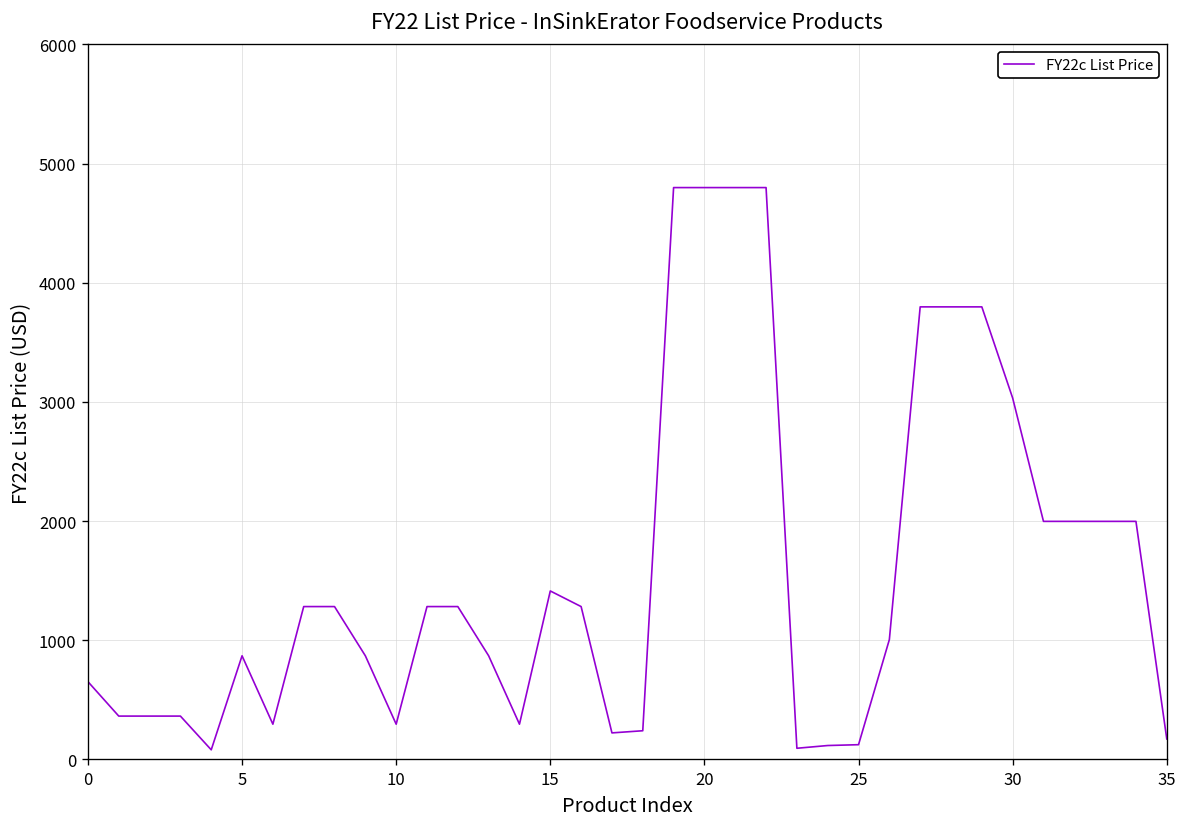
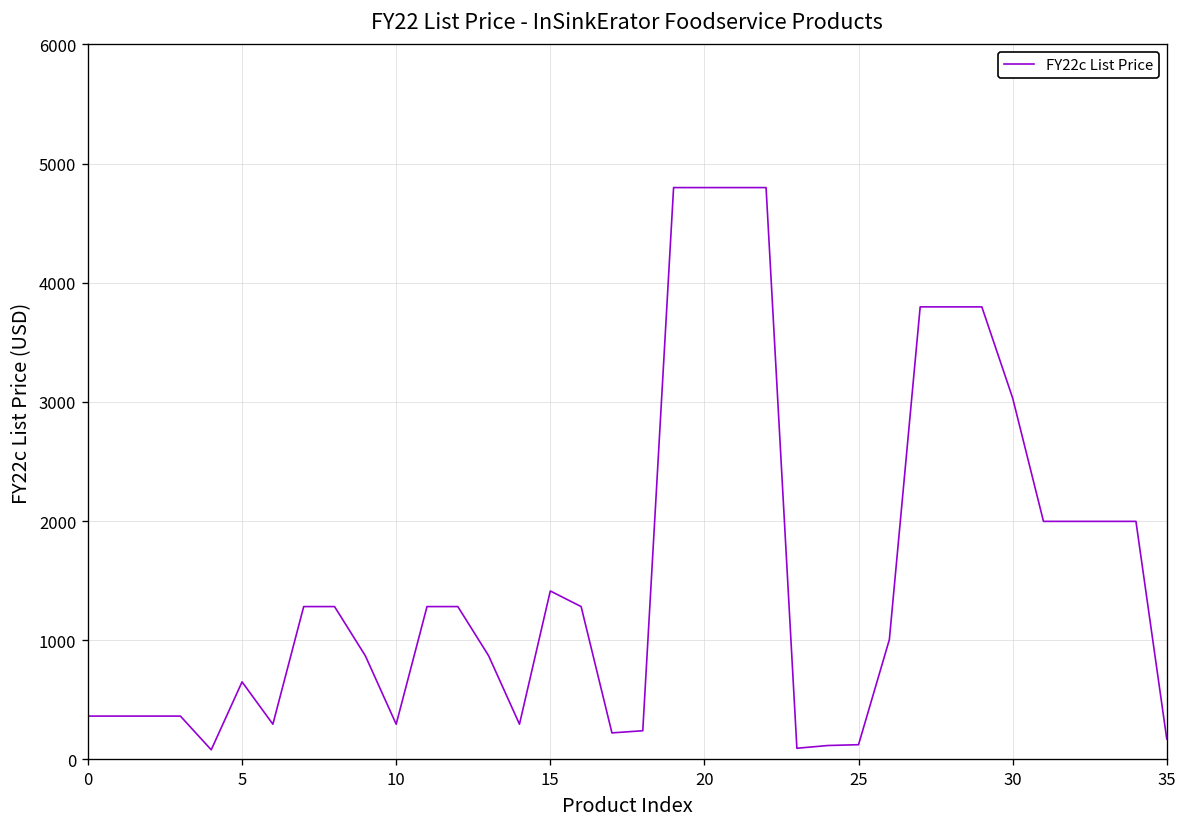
0: 700 -> 400
5: 900 -> 700
